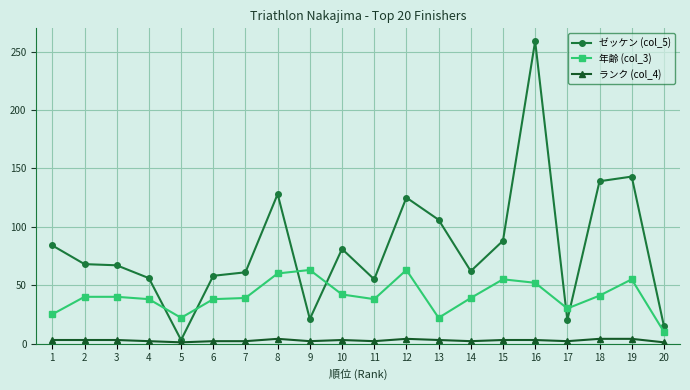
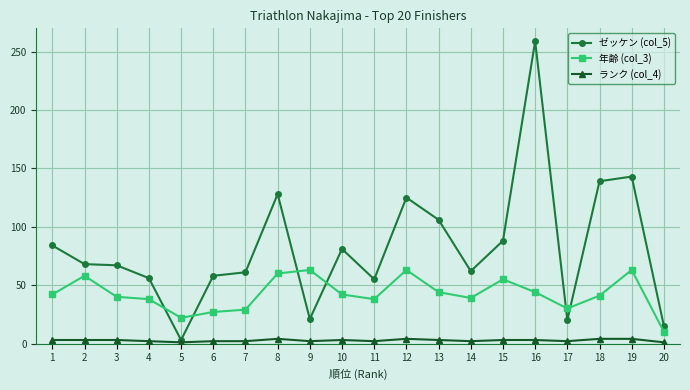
年齢 (col_3), 1: 25 -> 42
年齢 (col_3), 2: 40 -> 58
年齢 (col_3), 6: 38 -> 27
年齢 (col_3), 7: 39 -> 29
年齢 (col_3), 13: 22 -> 44
年齢 (col_3), 16: 52 -> 44
年齢 (col_3), 19: 55 -> 63
